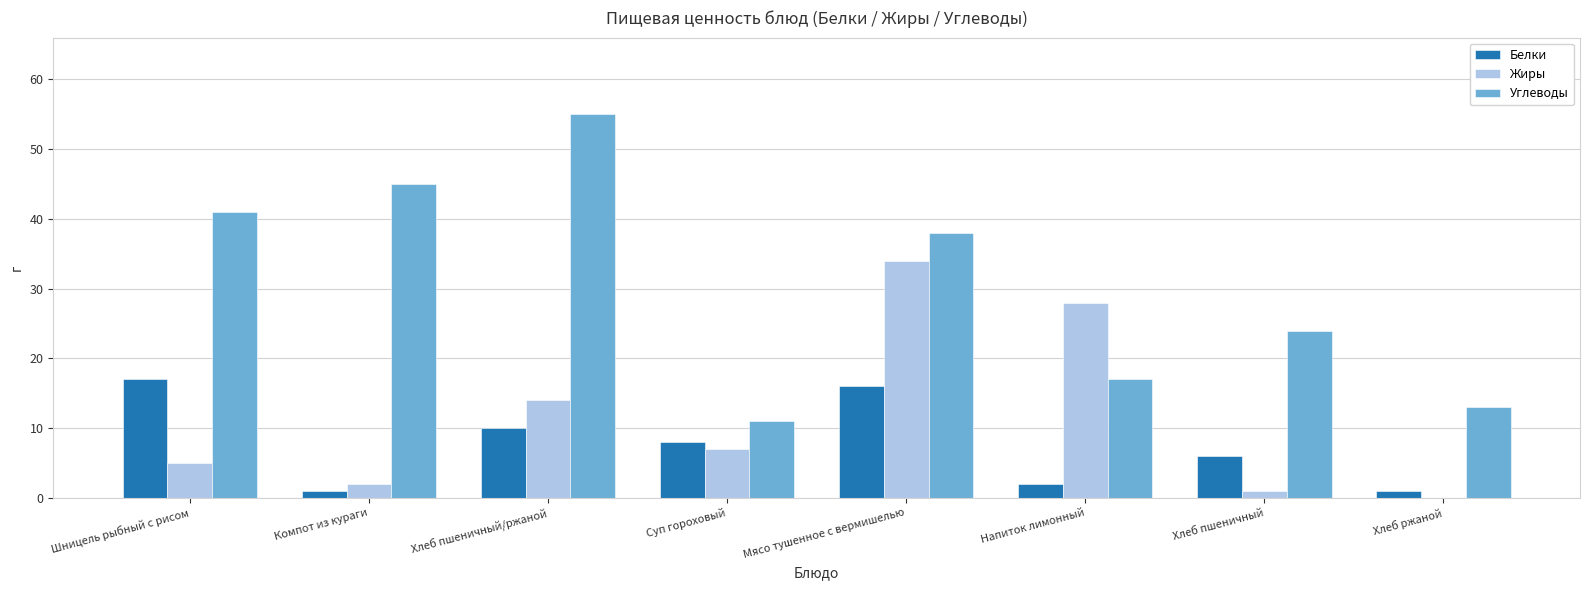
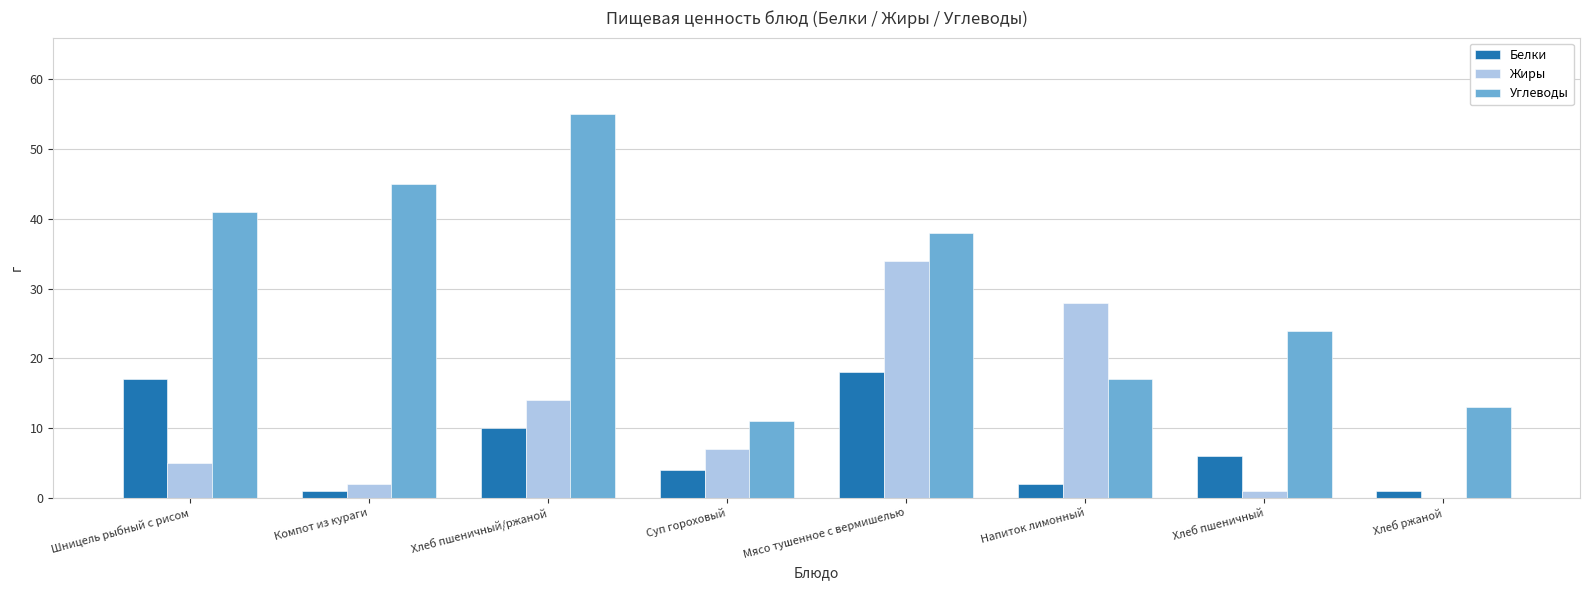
Белки, Суп гороховый: 8 -> 4
Белки, Мясо тушенное с вермишелью: 16 -> 18
